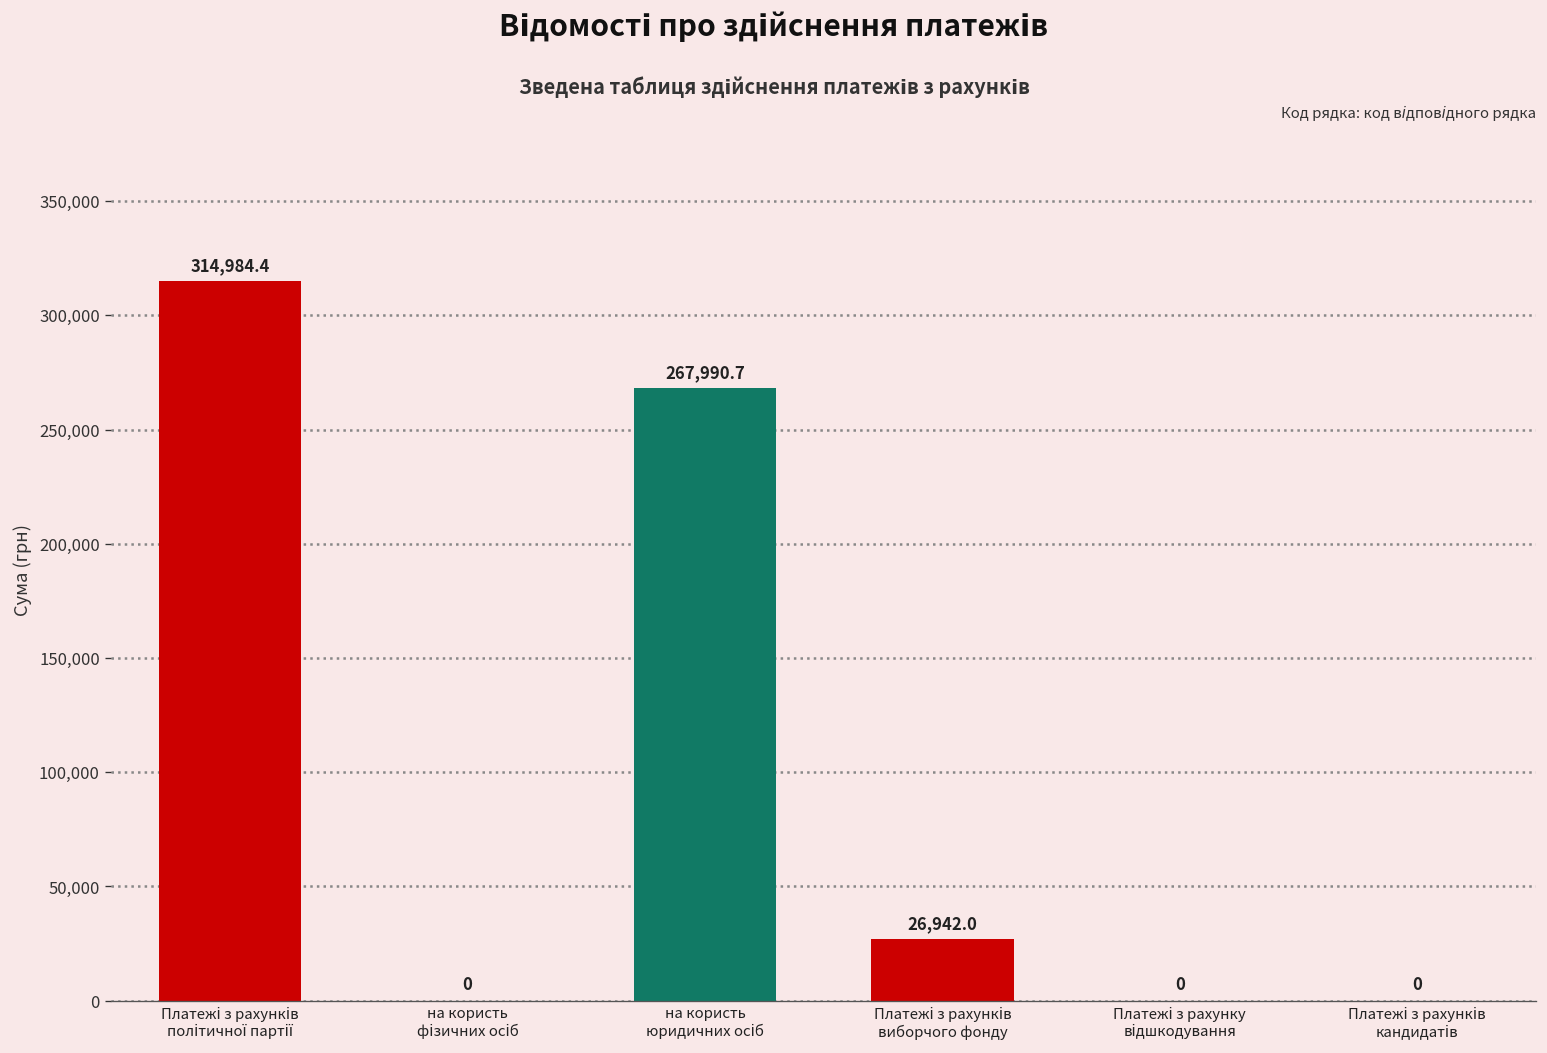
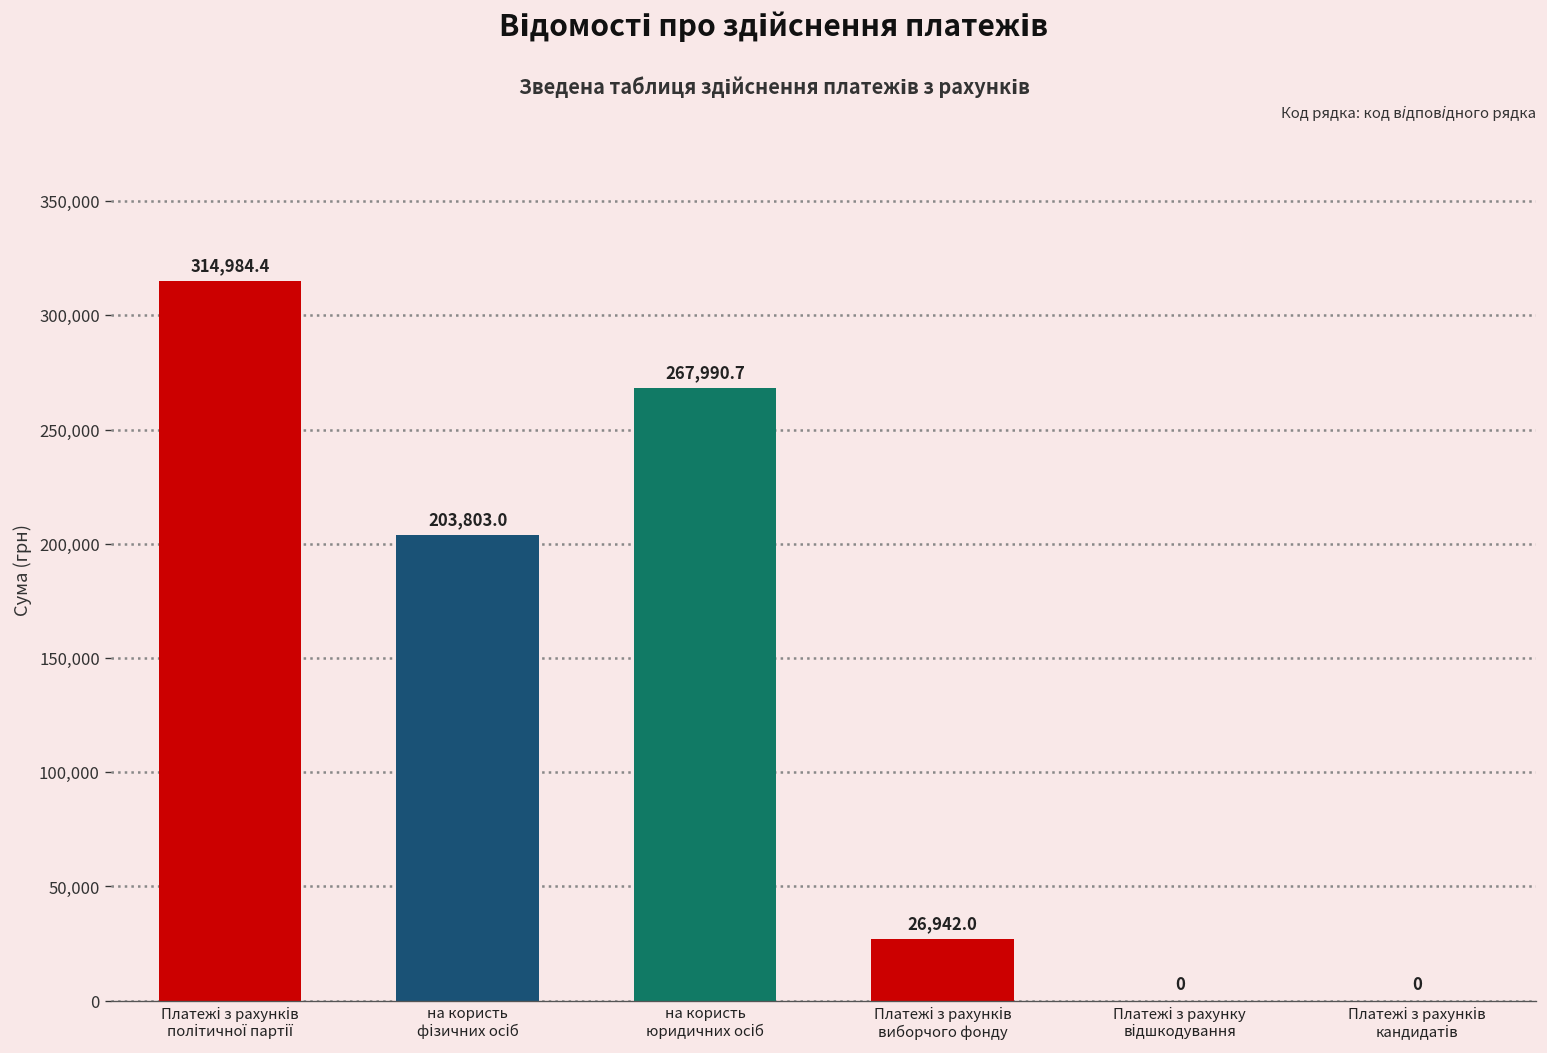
на користь фізичних осіб: 0 -> 203,803.0
